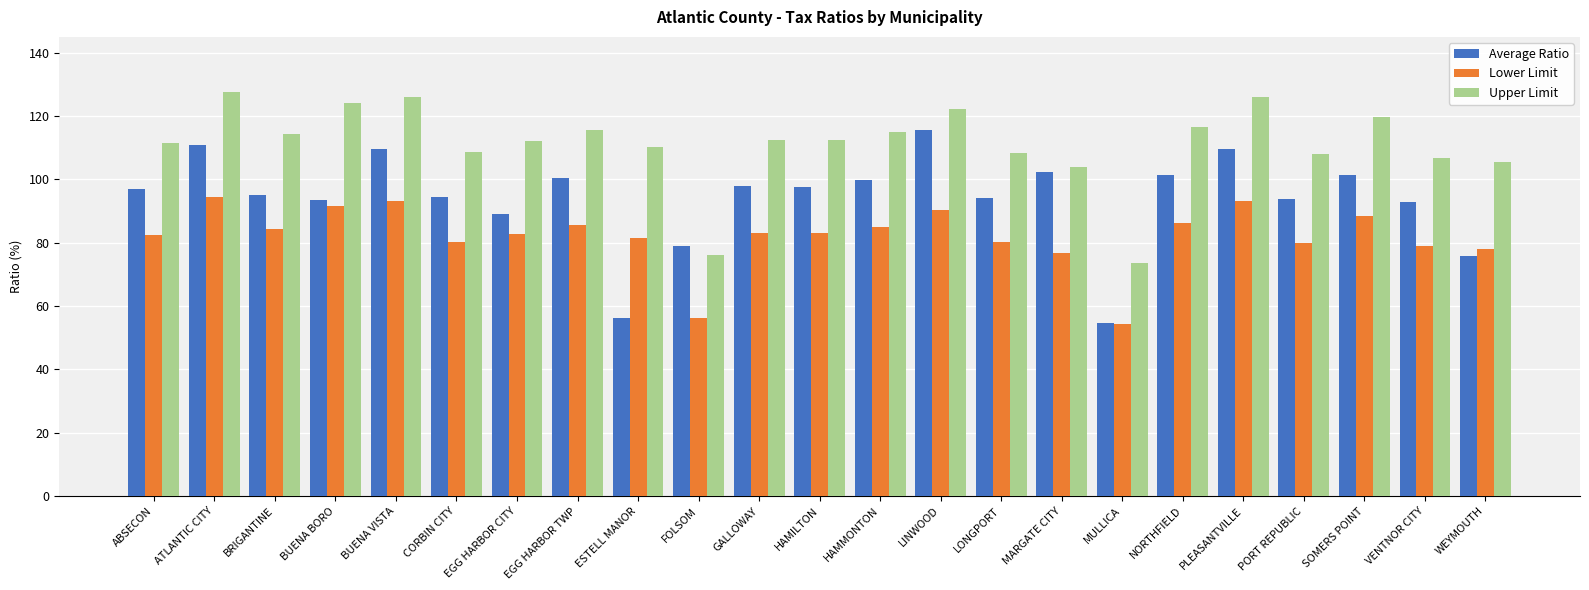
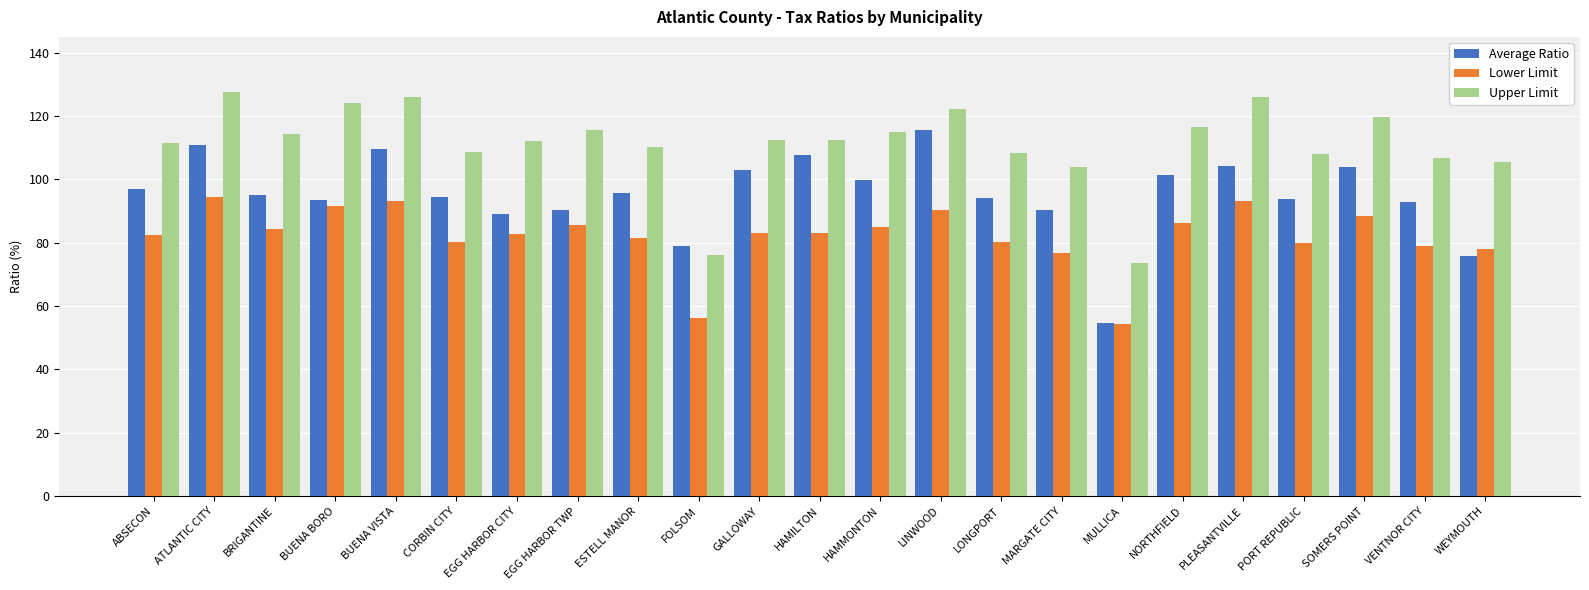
Average Ratio, EGG HARBOR TWP: 101 -> 90
Average Ratio, ESTELL MANOR: 56 -> 96
Average Ratio, GALLOWAY: 98 -> 103
Average Ratio, HAMILTON: 98 -> 108
Average Ratio, MARGATE CITY: 102 -> 90
Average Ratio, PLEASANTVILLE: 110 -> 104
Average Ratio, SOMERS POINT: 101 -> 104
